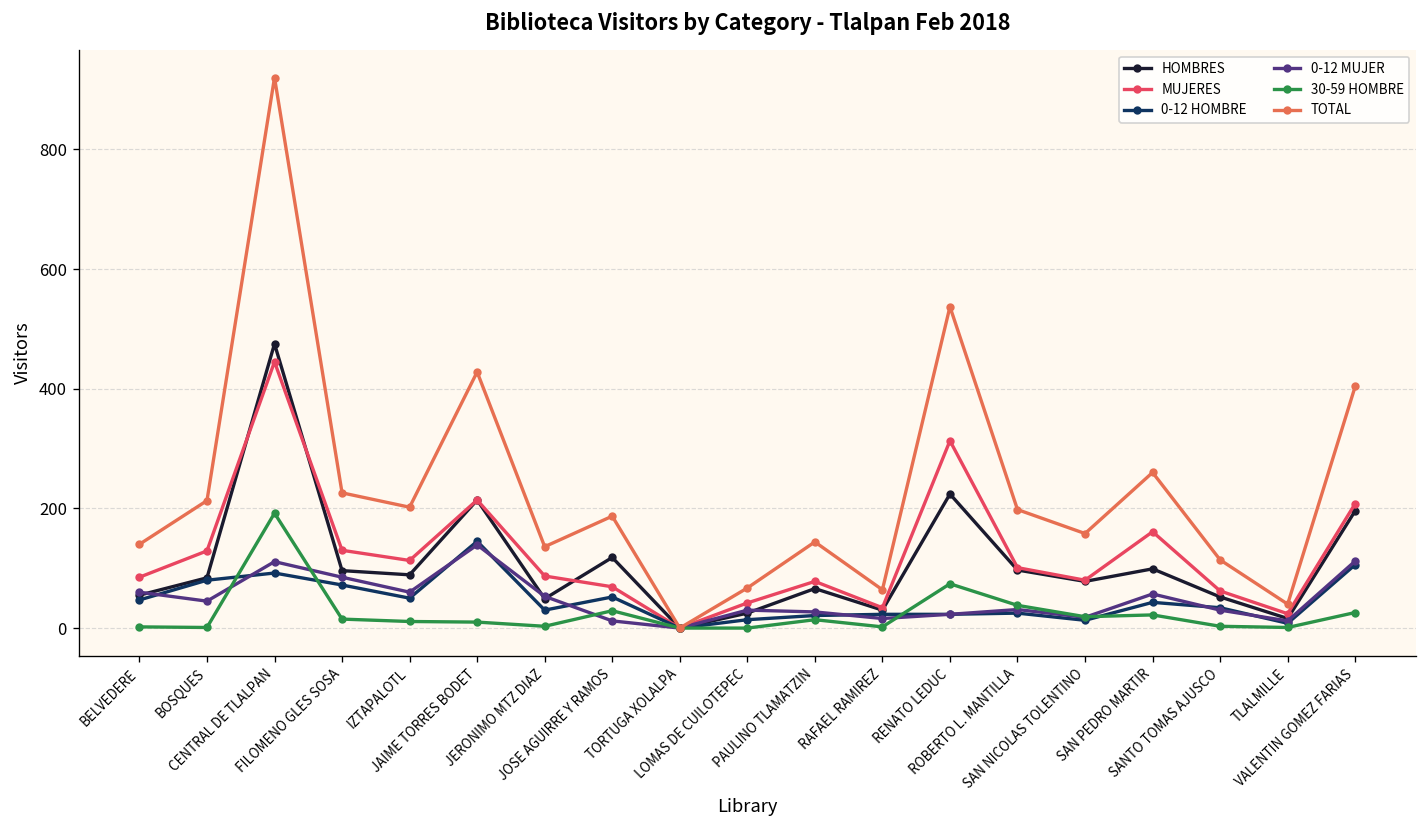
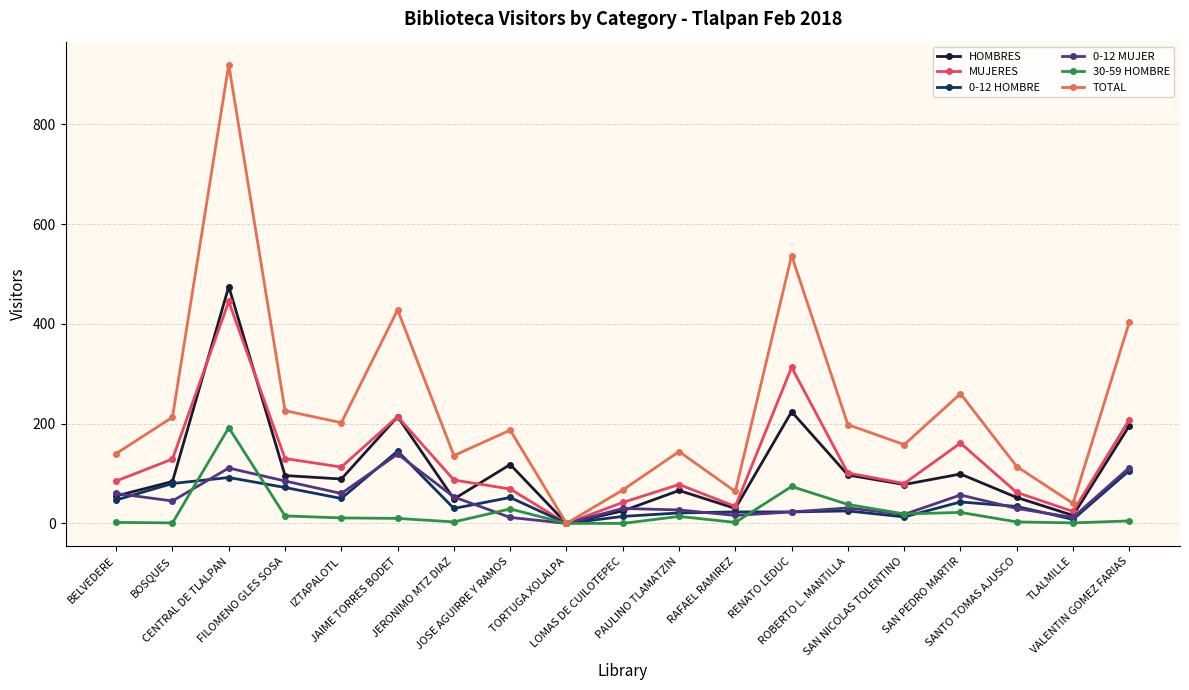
30-59 HOMBRE, VALENTIN GOMEZ FARIAS: 30 -> 10
